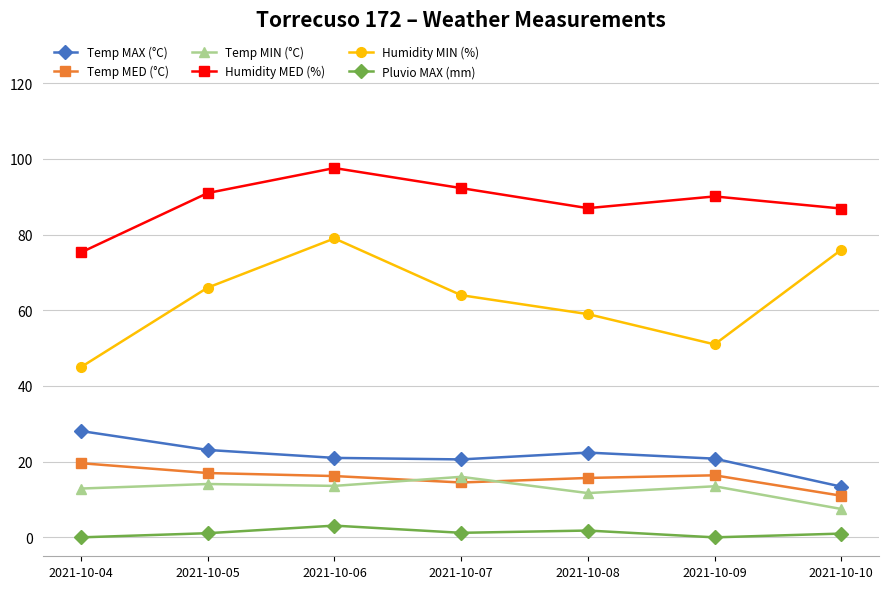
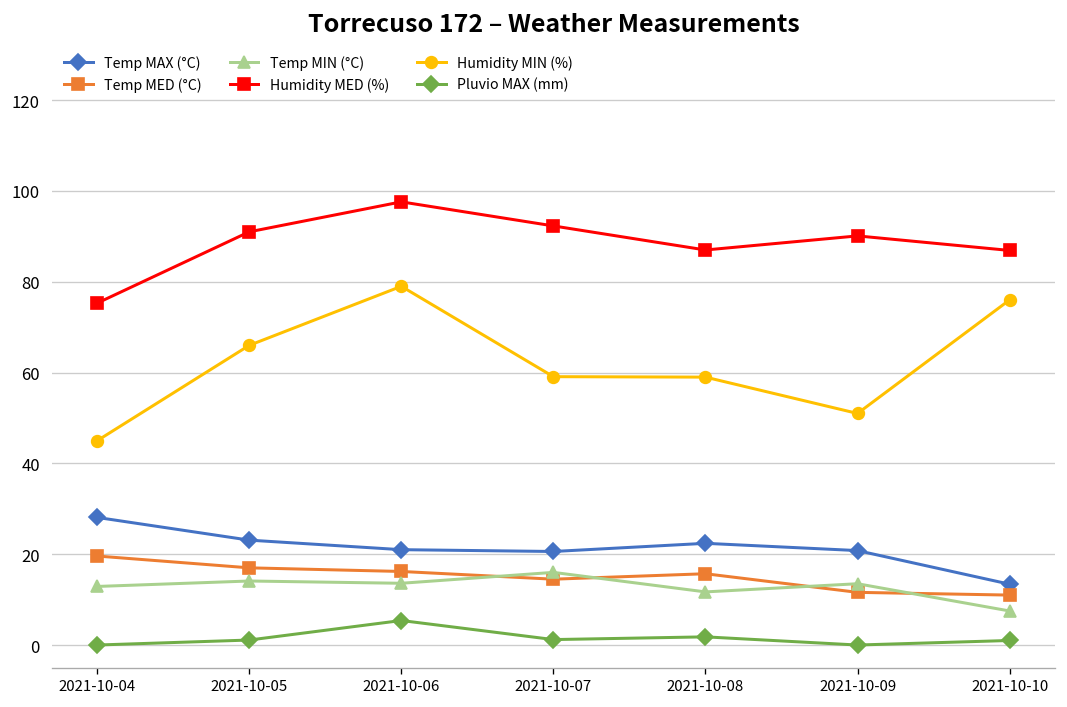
Pluvio MAX (mm), 2021-10-06: 3 -> 5
Humidity MIN (%), 2021-10-07: 64 -> 59
Temp MED (°C), 2021-10-09: 16 -> 12
